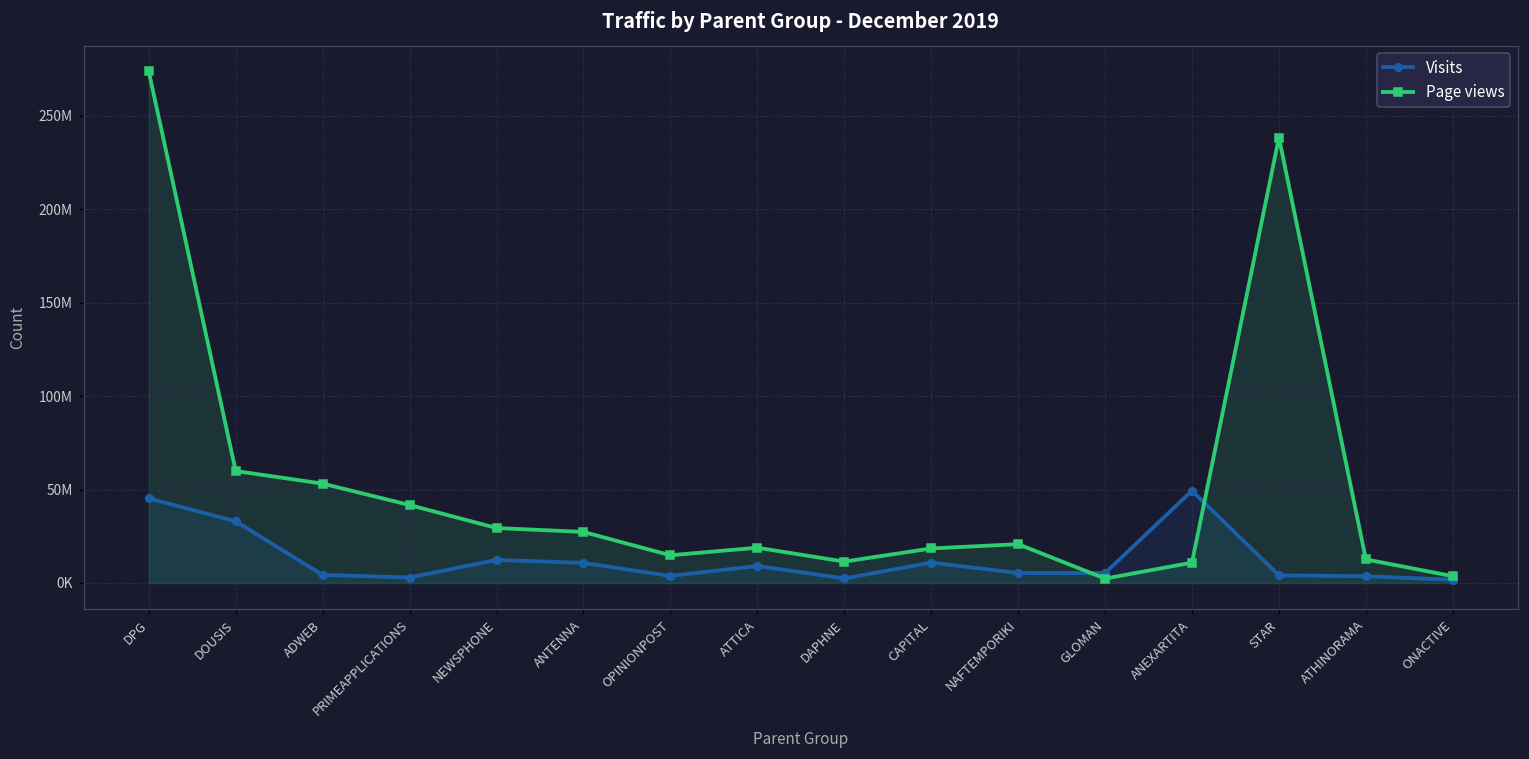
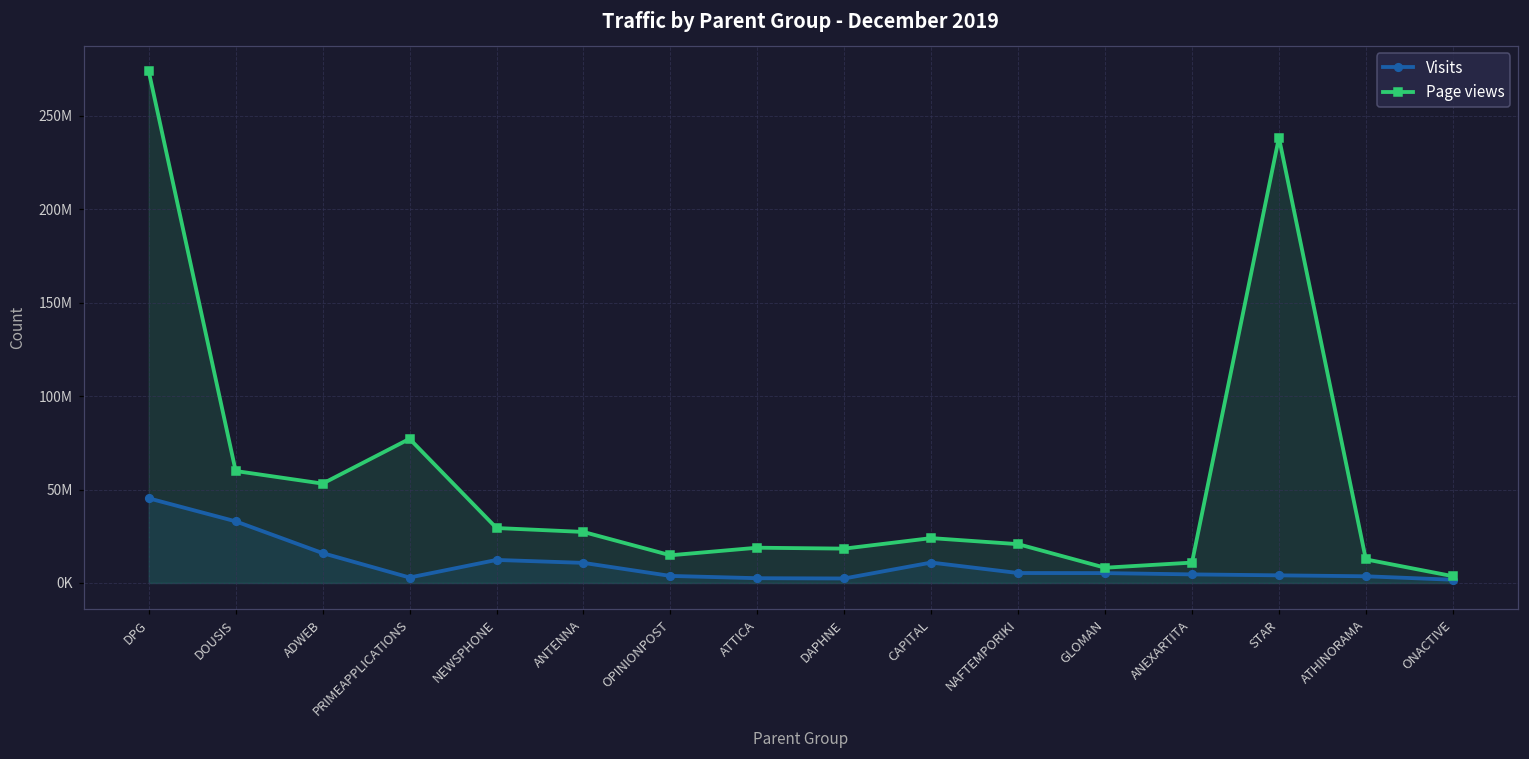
Visits, ADWEB: 4000000 -> 16000000
Page views, PRIMEAPPLICATIONS: 42000000 -> 77000000
Visits, ATTICA: 9000000 -> 3000000
Page views, DAPHNE: 11000000 -> 18000000
Page views, CAPITAL: 18000000 -> 24000000
Page views, GLOMAN: 2000000 -> 8000000
Visits, ANEXARTITA: 49000000 -> 5000000
